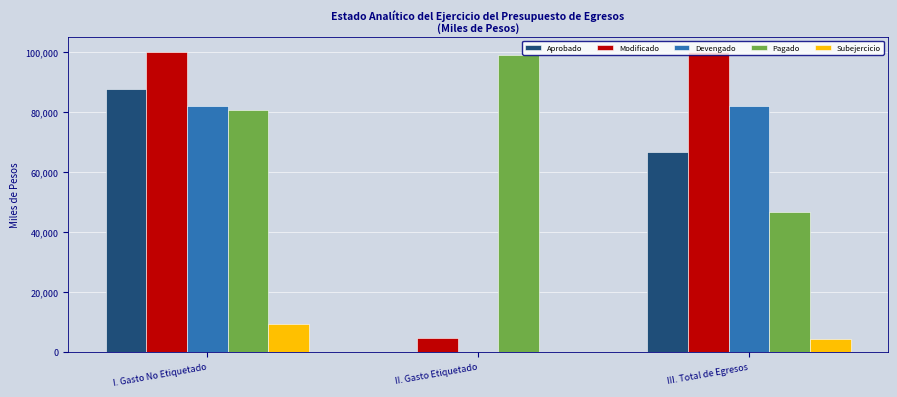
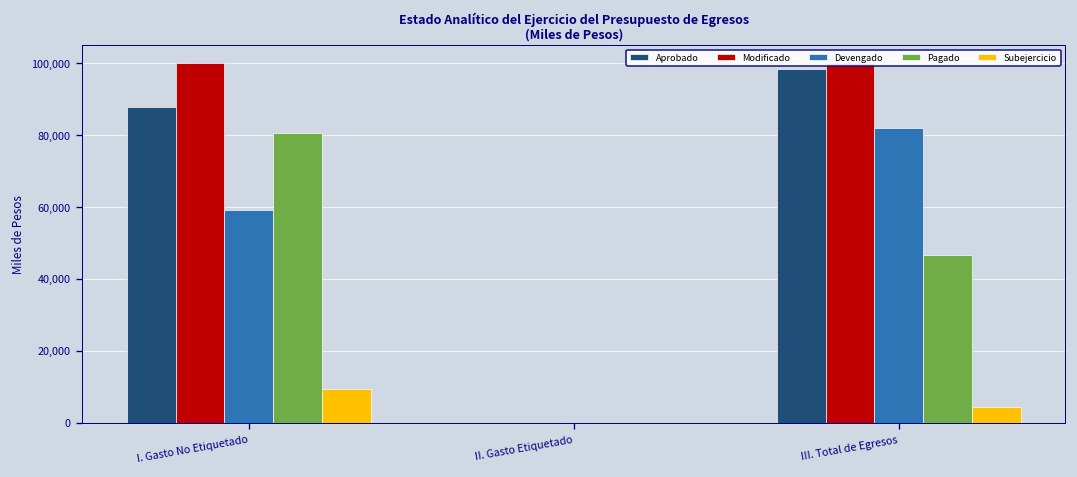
Devengado, I. Gasto No Etiquetado: 82,000 -> 59,000
Modificado, II. Gasto Etiquetado: 5,000 -> 0
Pagado, II. Gasto Etiquetado: 99,000 -> 0
Aprobado, III. Total de Egresos: 67,000 -> 98,000
